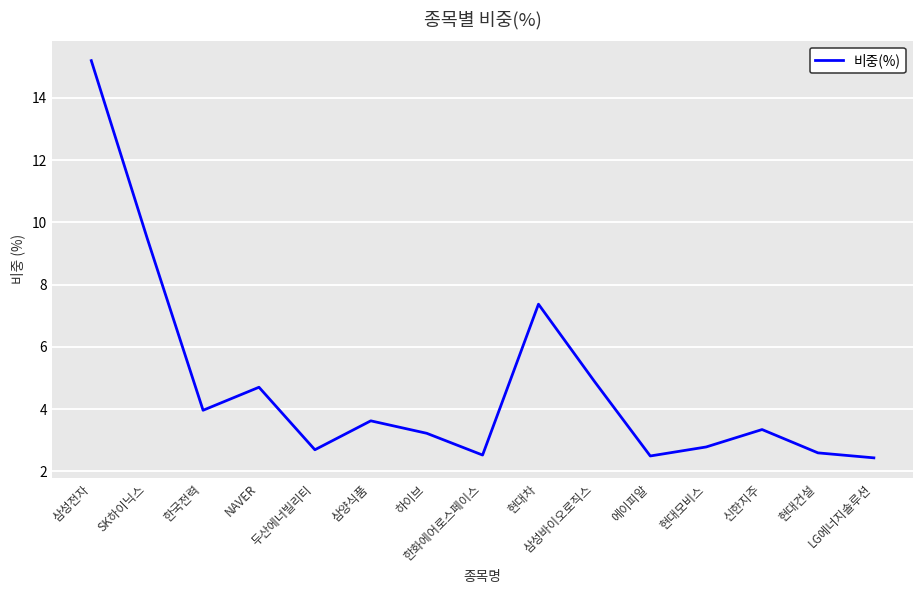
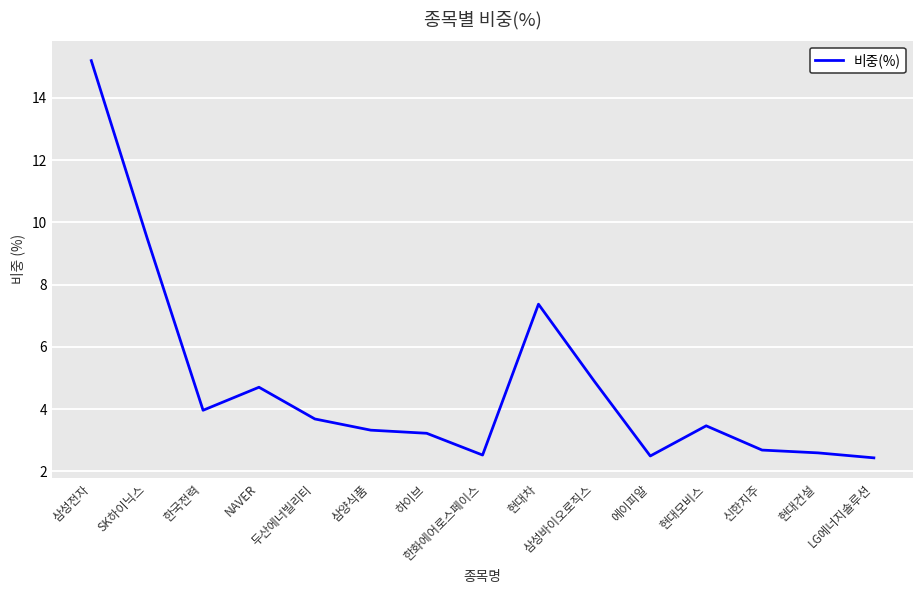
두산에너빌리티: 2.7 -> 3.7
삼양식품: 3.6 -> 3.3
현대모비스: 2.8 -> 3.5
신한지주: 3.3 -> 2.7
